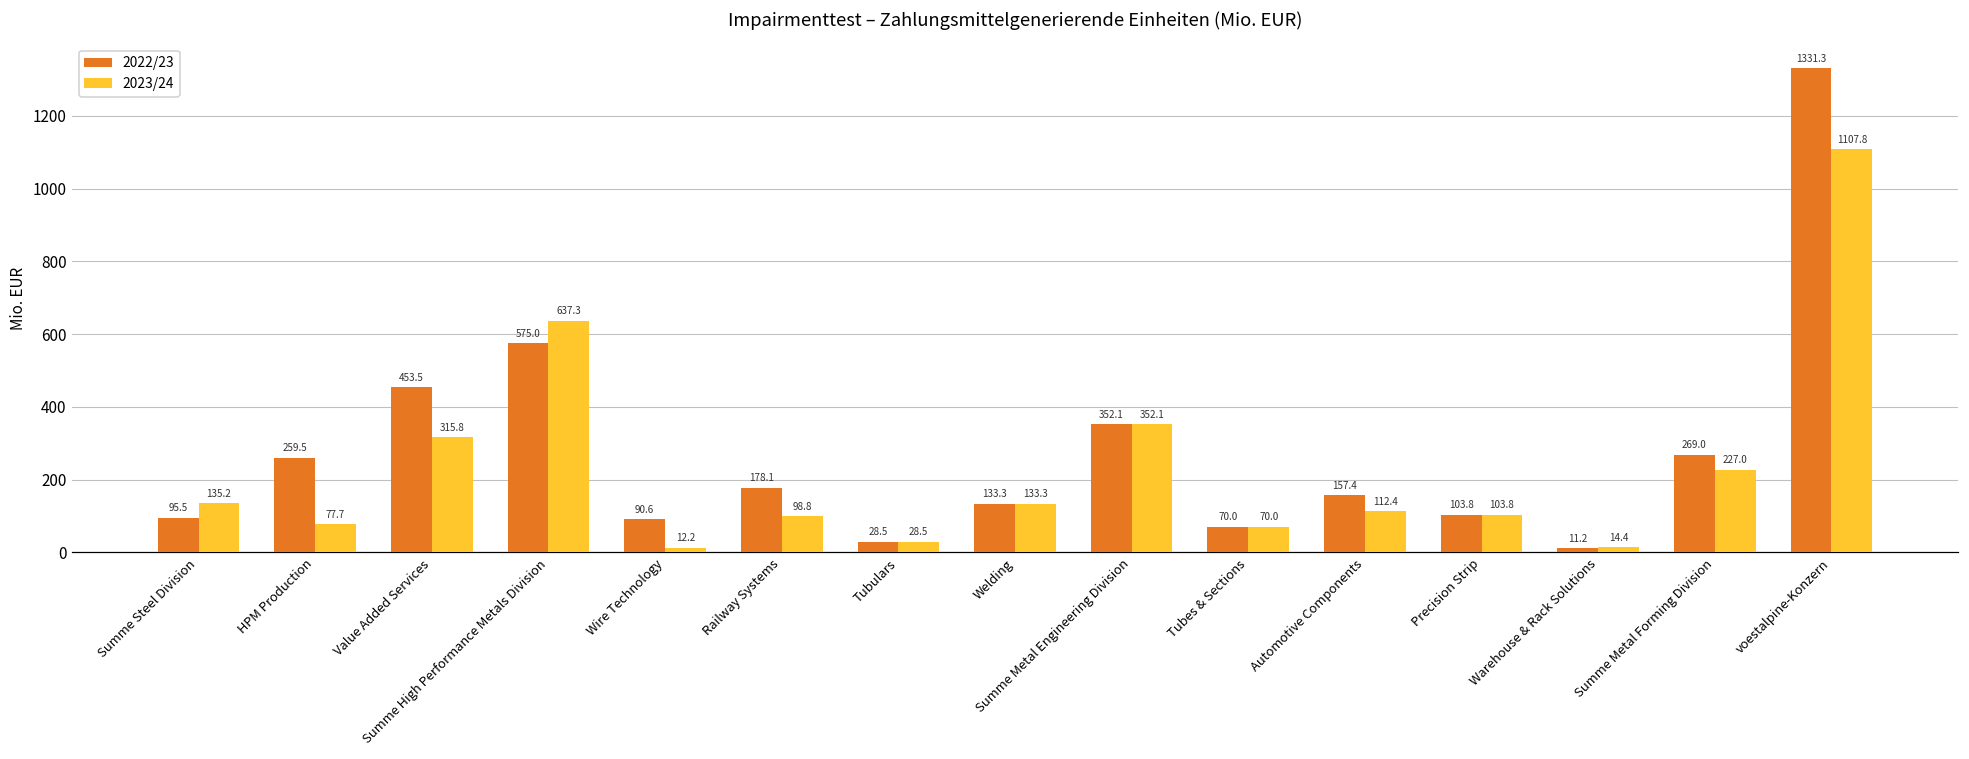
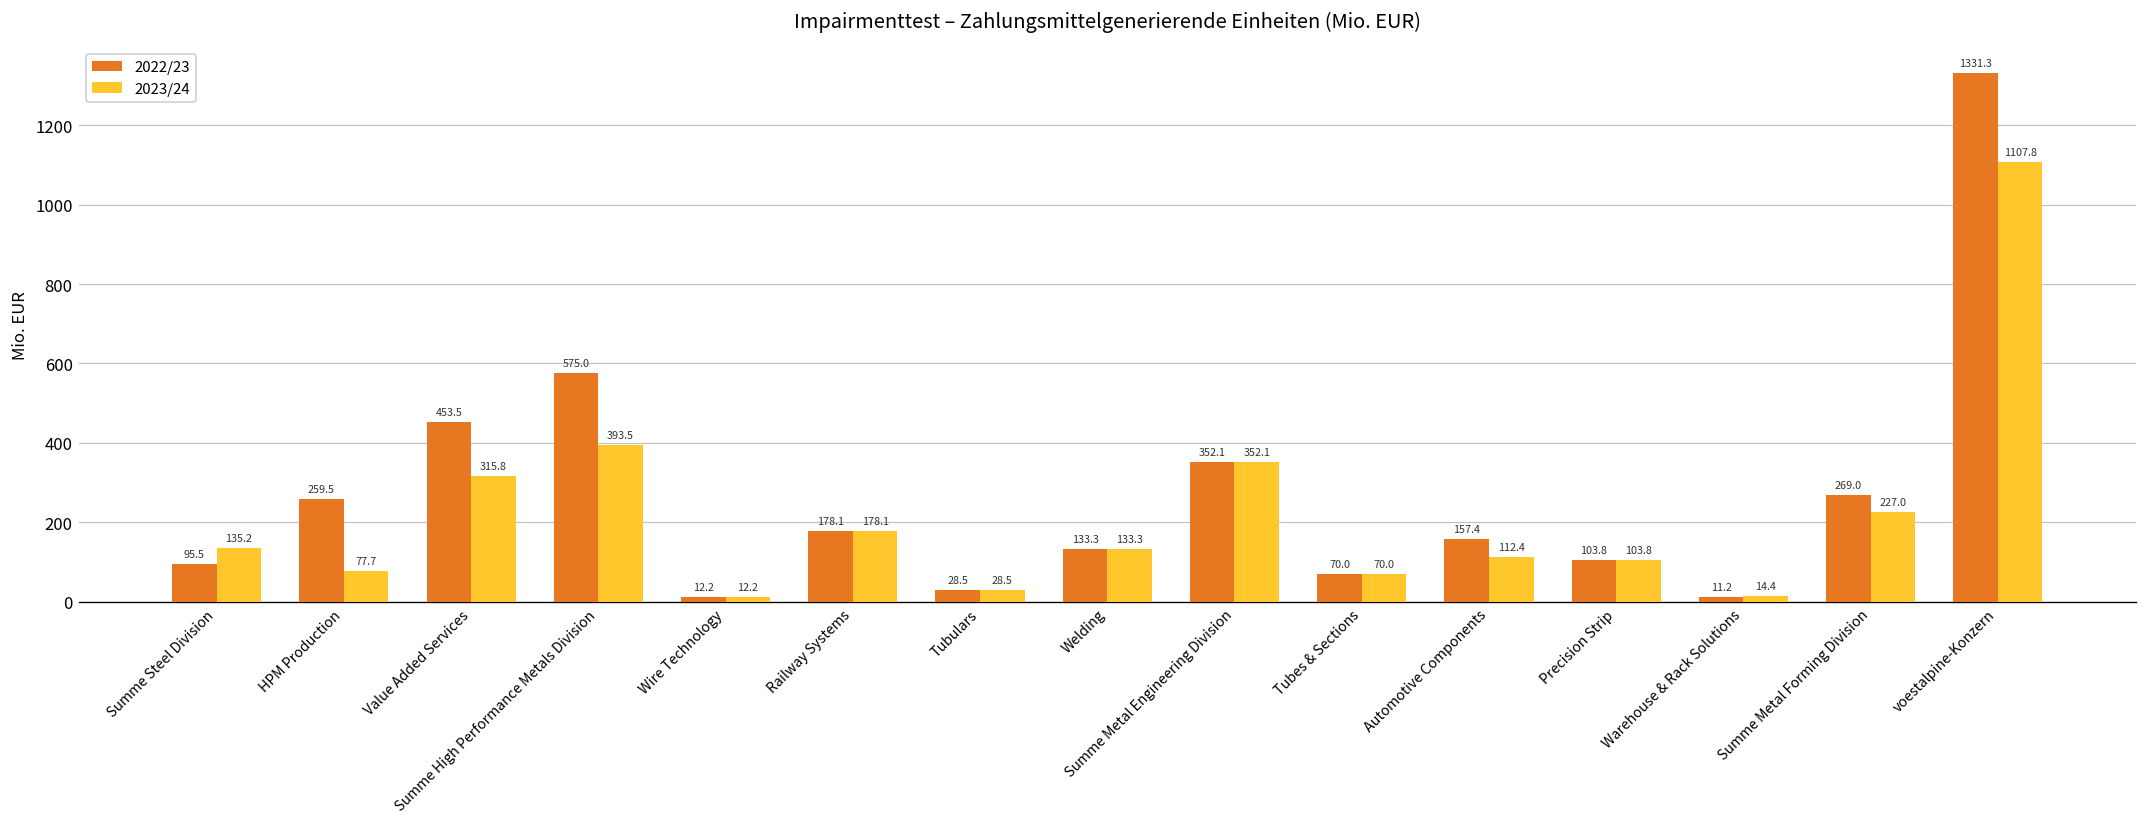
2023/24, Summe High Performance Metals Division: 637.3 -> 393.5
2022/23, Wire Technology: 90.6 -> 12.2
2023/24, Railway Systems: 98.8 -> 178.1
